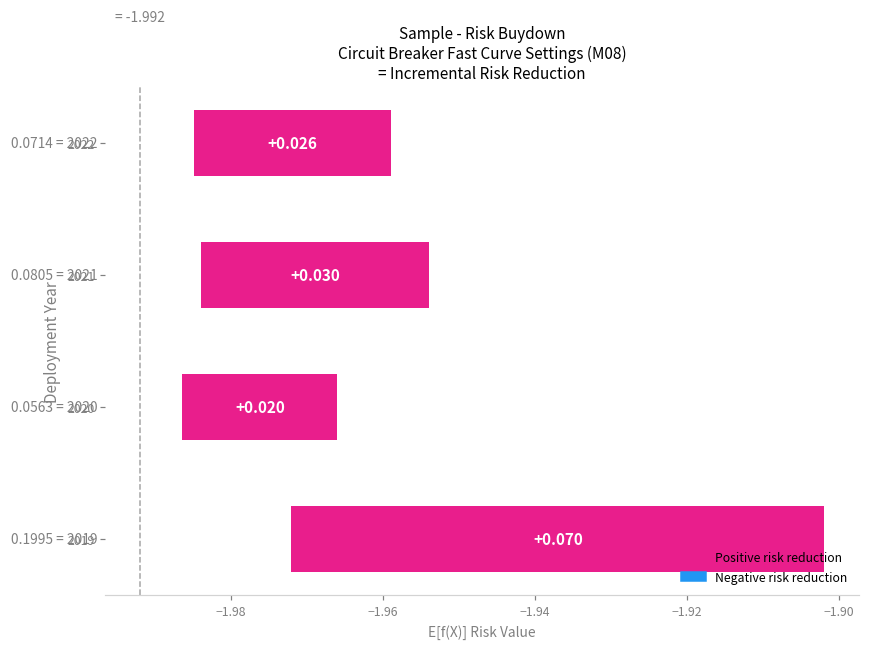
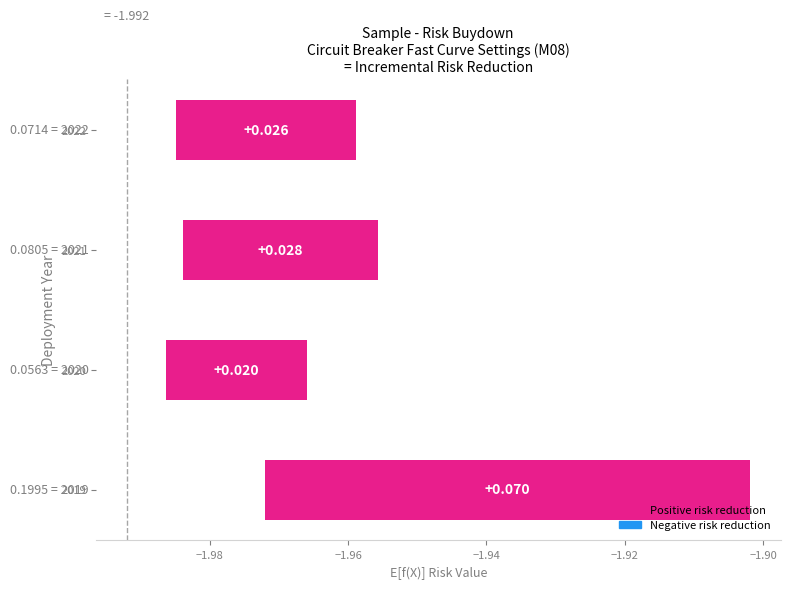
2021: +0.030 -> +0.028
